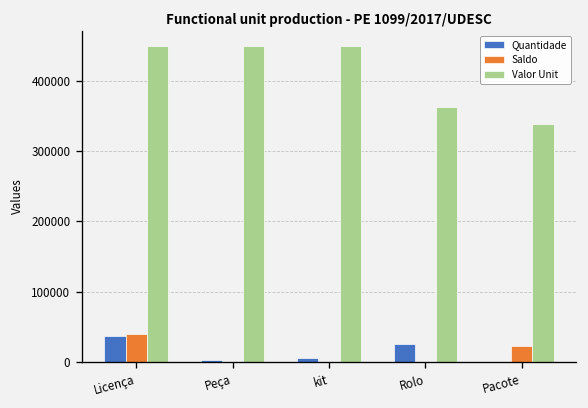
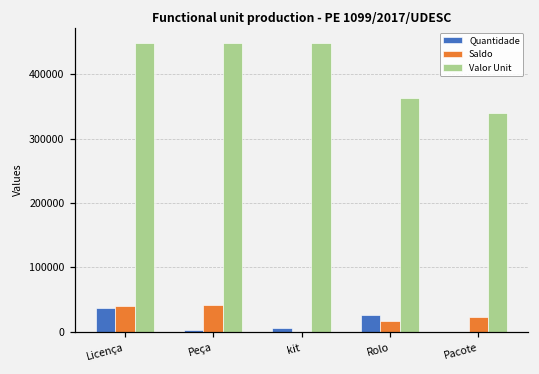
Saldo, Peça: 0 -> 40000
Saldo, Rolo: 0 -> 20000
